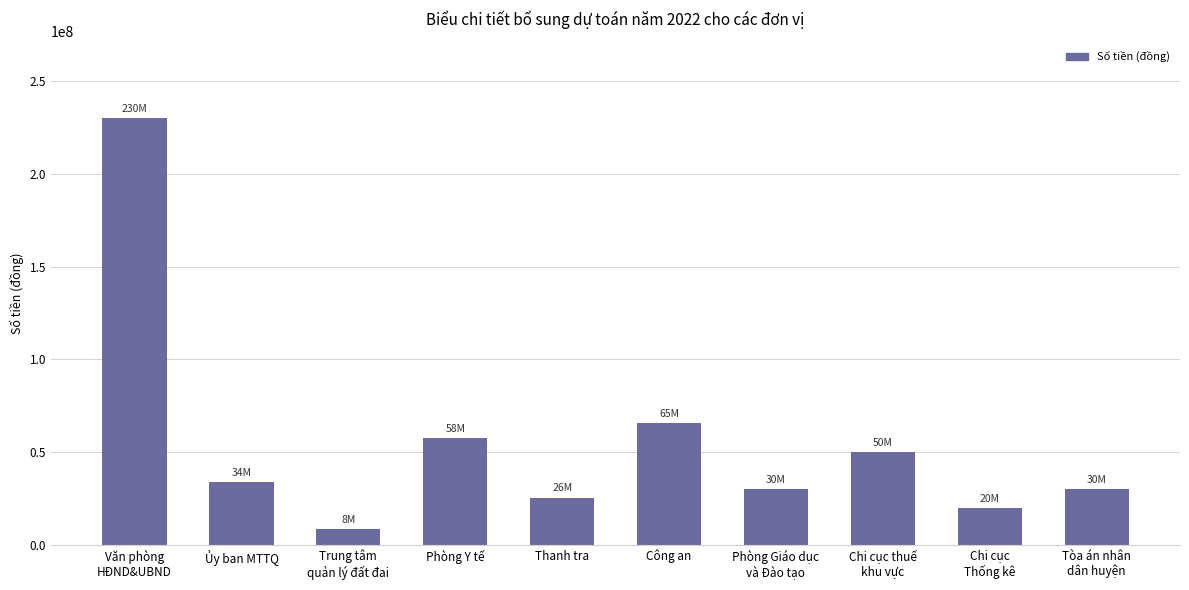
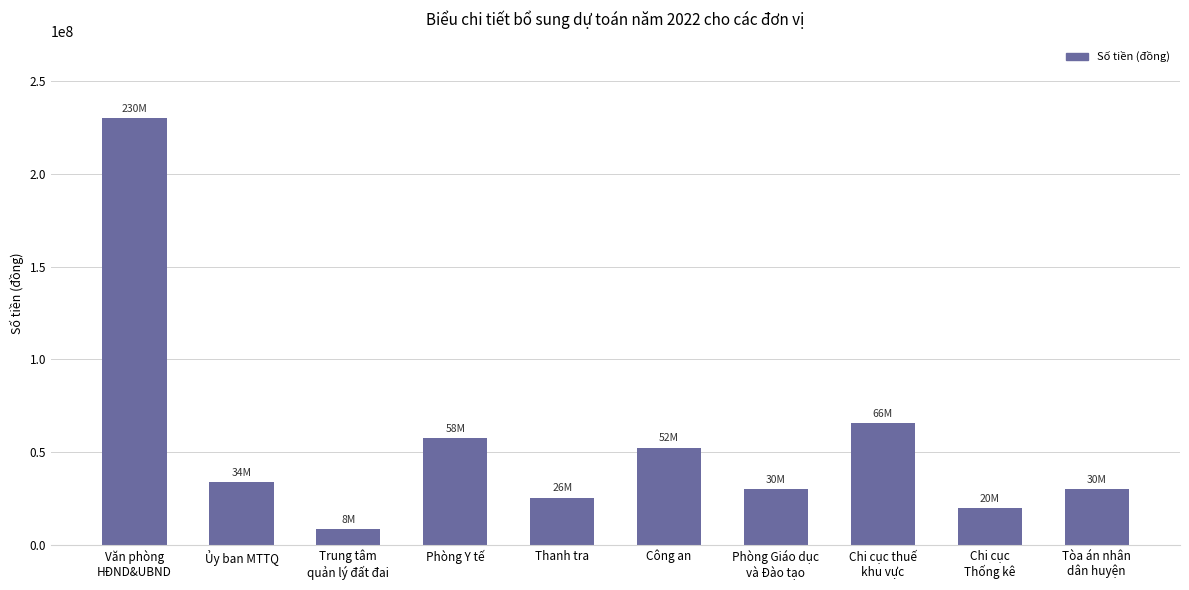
Công an: 65M -> 52M
Chi cục thuế khu vực: 50M -> 66M
